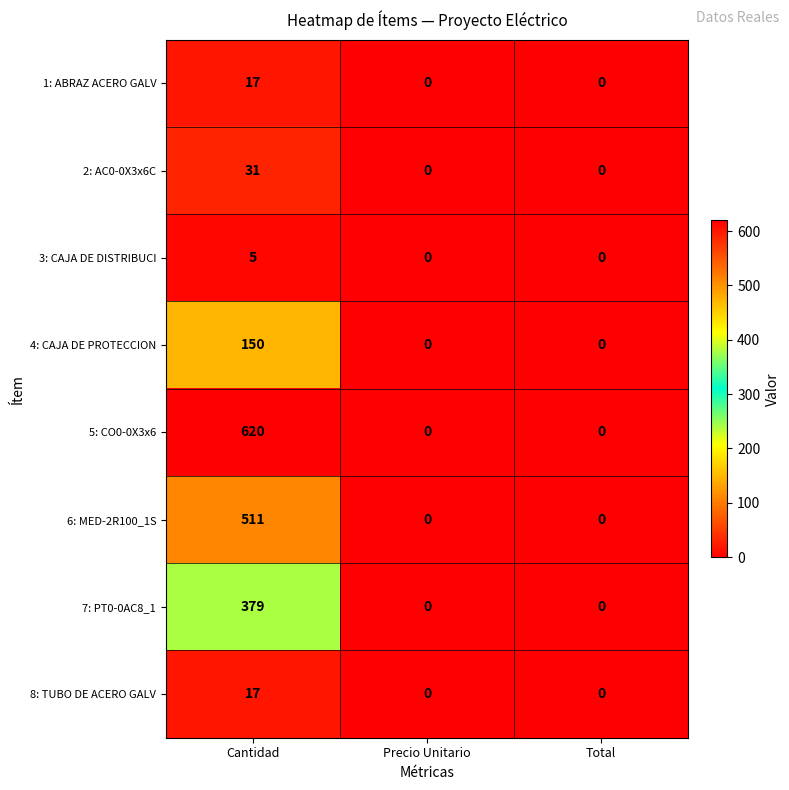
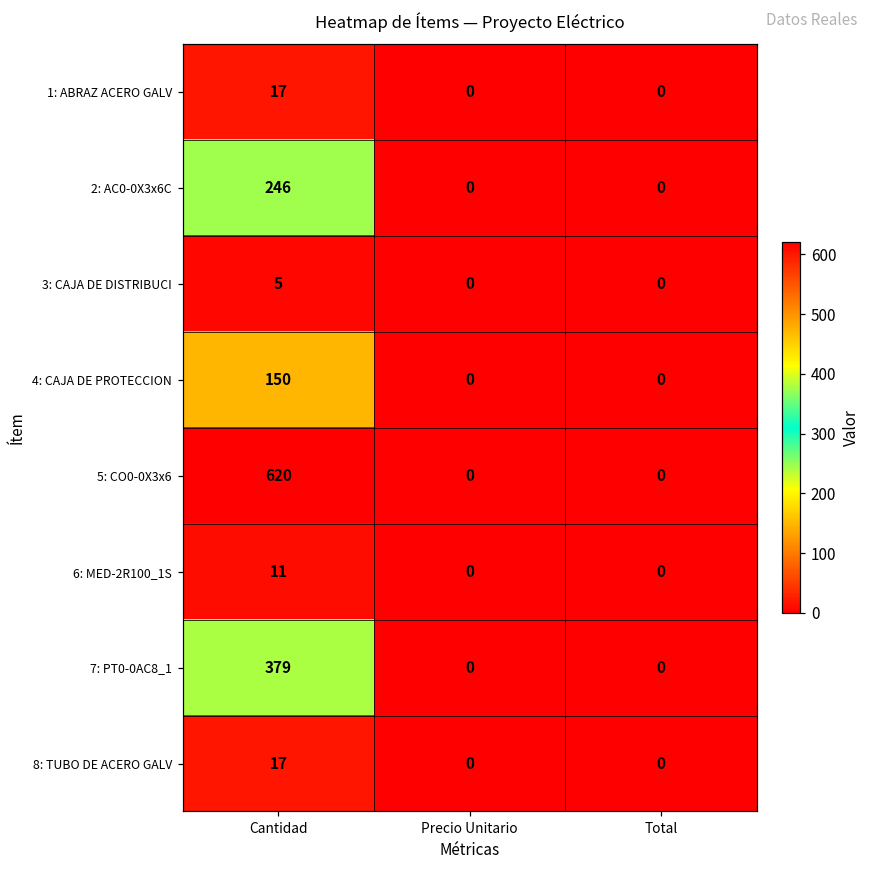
2: AC0-0X3x6C, Cantidad: 31 -> 246
6: MED-2R100_1S, Cantidad: 511 -> 11
